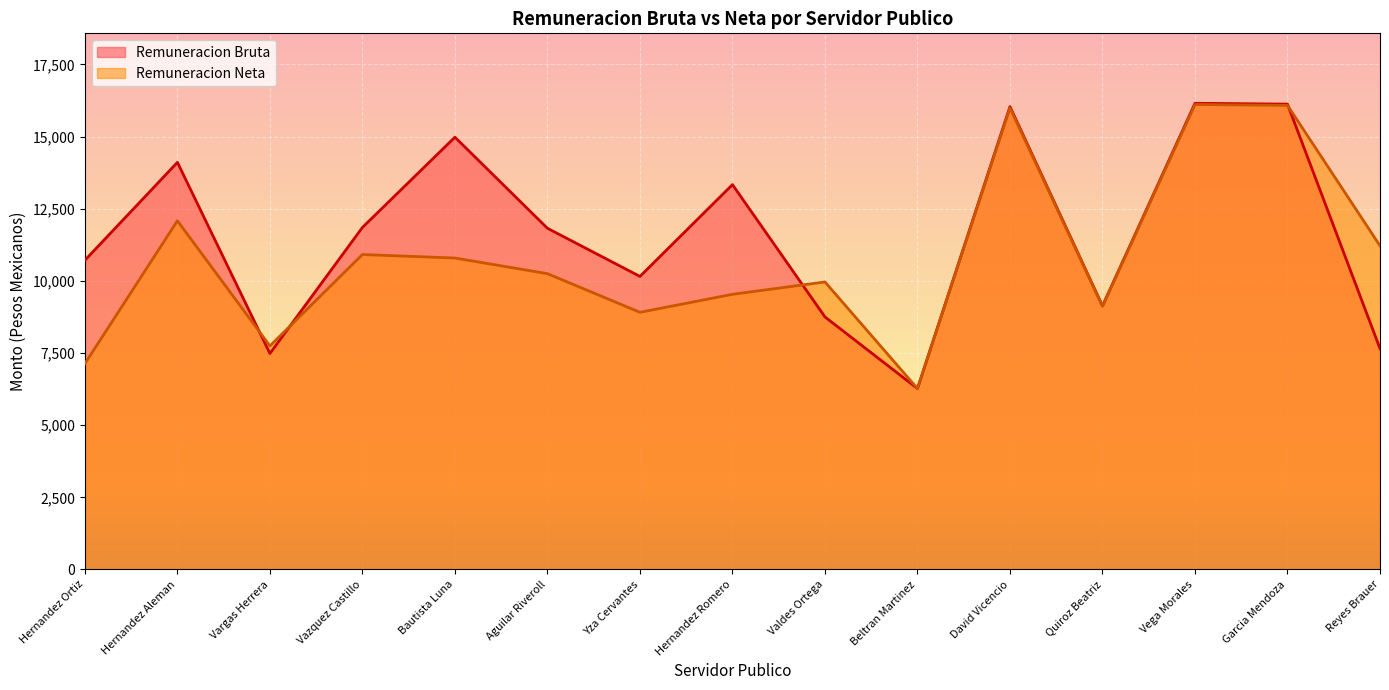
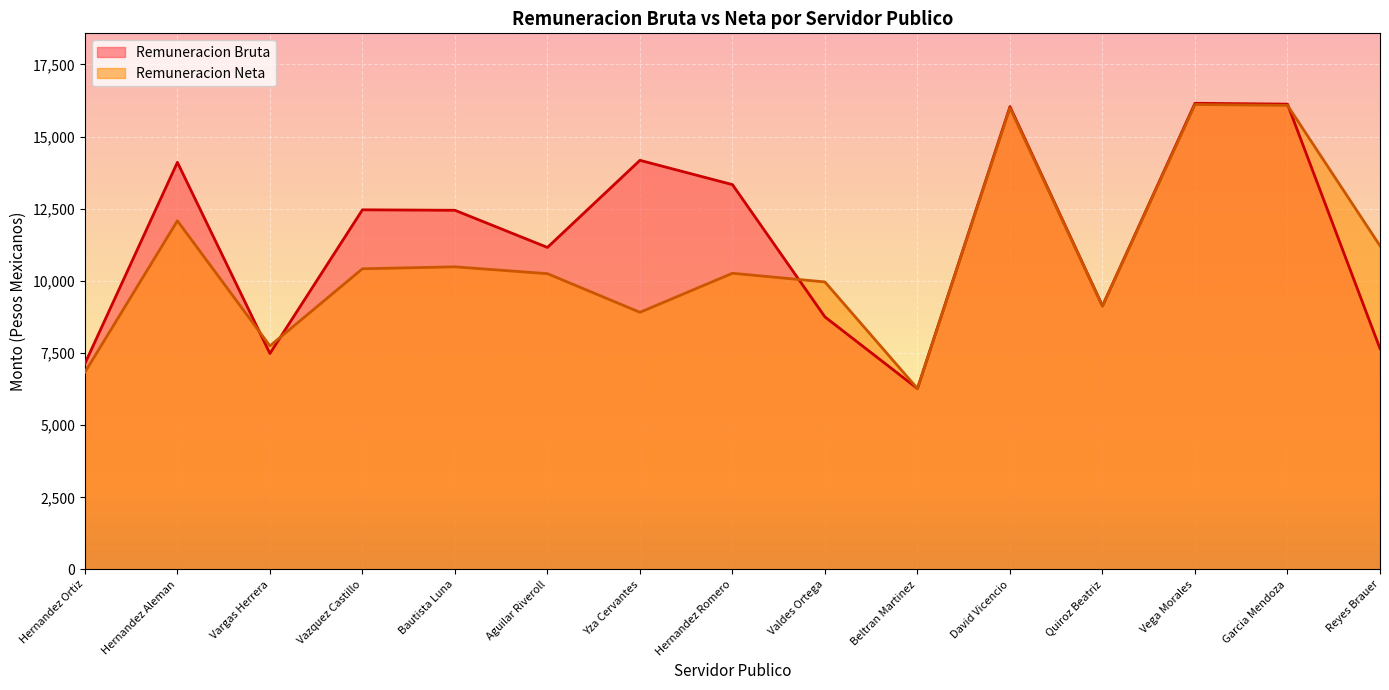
Remuneracion Bruta, Hernandez Ortiz: 10,700 -> 7,100
Remuneracion Neta, Hernandez Ortiz: 7,100 -> 6,800
Remuneracion Bruta, Vazquez Castillo: 11,800 -> 12,500
Remuneracion Neta, Vazquez Castillo: 10,900 -> 10,400
Remuneracion Bruta, Bautista Luna: 15,000 -> 12,400
Remuneracion Neta, Bautista Luna: 10,800 -> 10,500
Remuneracion Bruta, Aguilar Riveroll: 11,800 -> 11,200
Remuneracion Bruta, Yza Cervantes: 10,200 -> 14,200
Remuneracion Neta, Hernandez Romero: 9,500 -> 10,300
